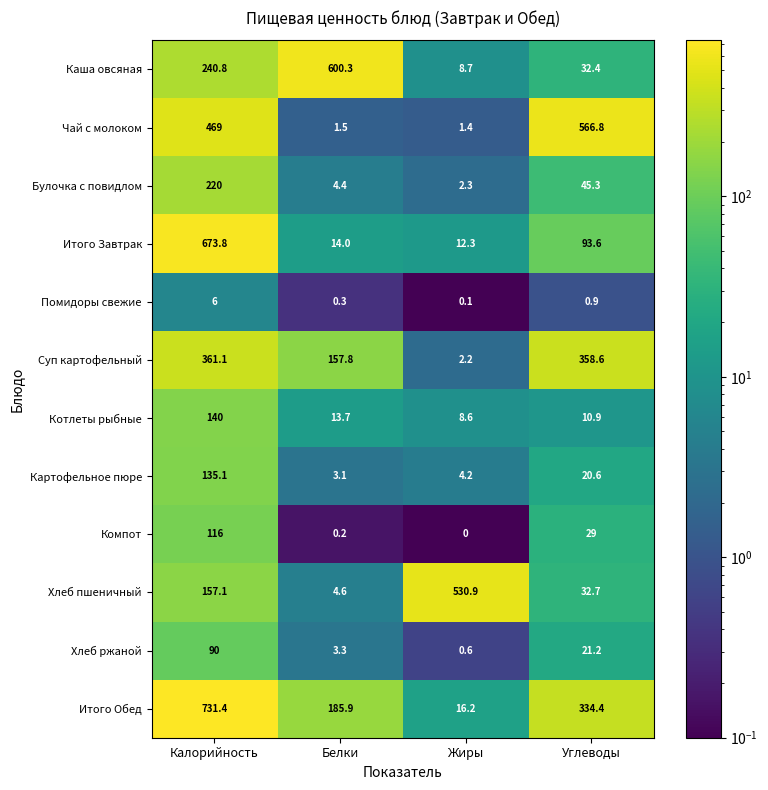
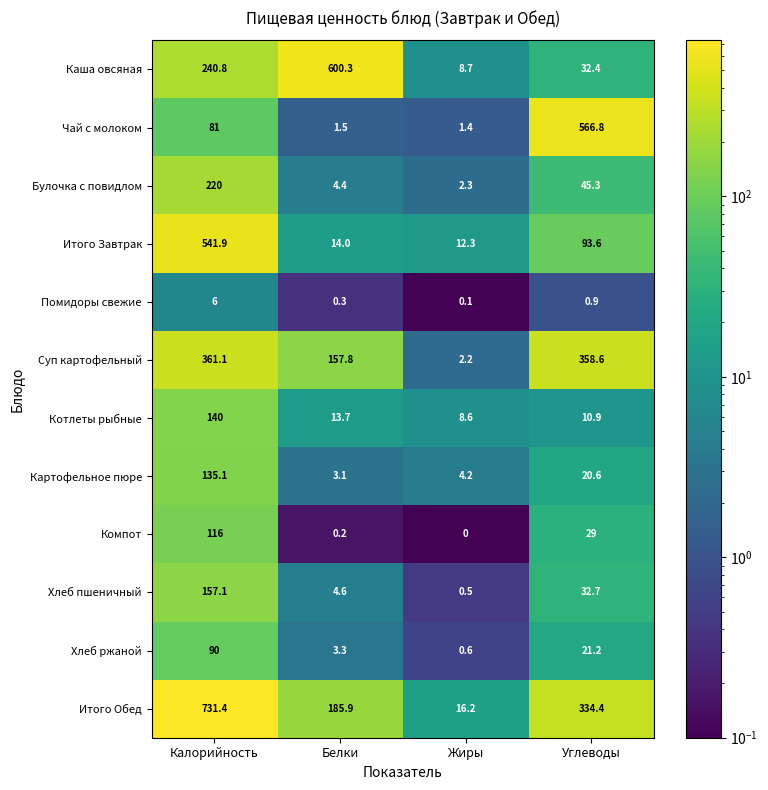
Чай с молоком, Калорийность: 469 -> 81
Итого Завтрак, Калорийность: 673.8 -> 541.9
Хлеб пшеничный, Жиры: 530.9 -> 0.5
